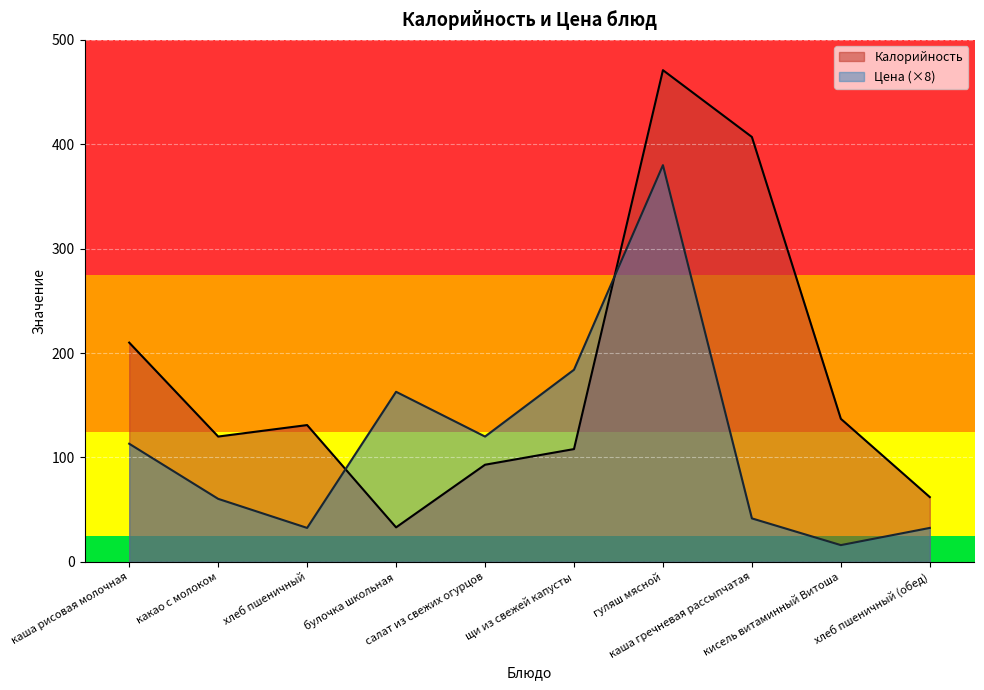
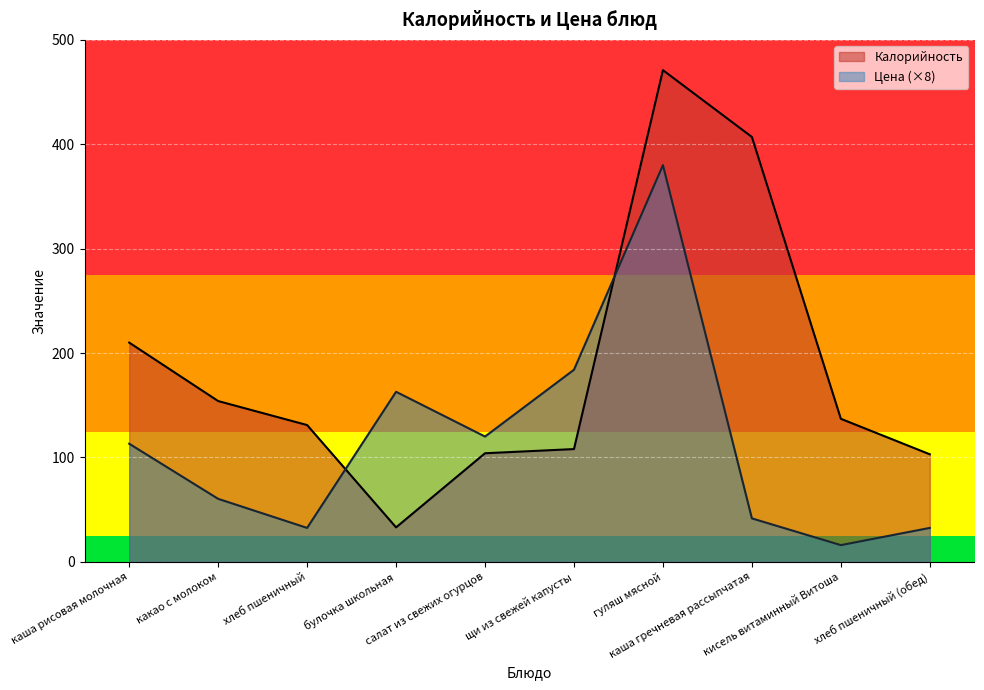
Калорийность, какао с молоком: 120 -> 154
Калорийность, салат из свежих огурцов: 93 -> 104
Калорийность, хлеб пшеничный (обед): 62 -> 103
